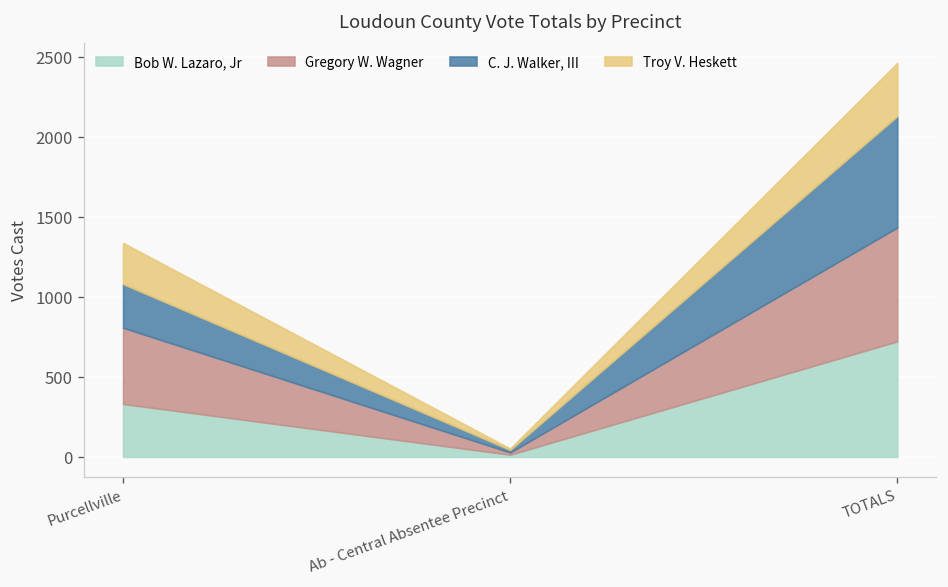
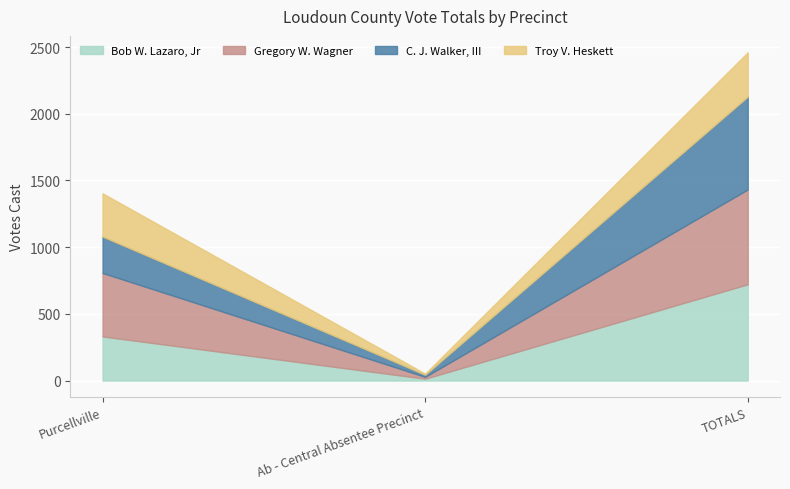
Troy V. Heskett, Purcellville: 260 -> 320
